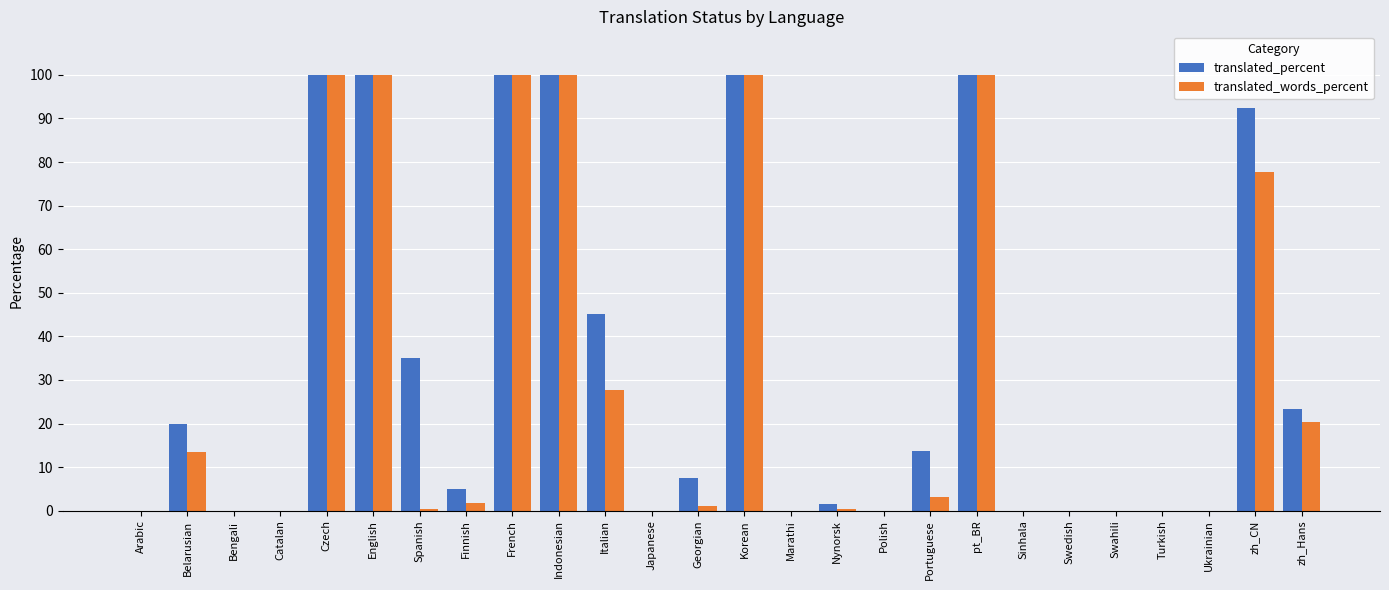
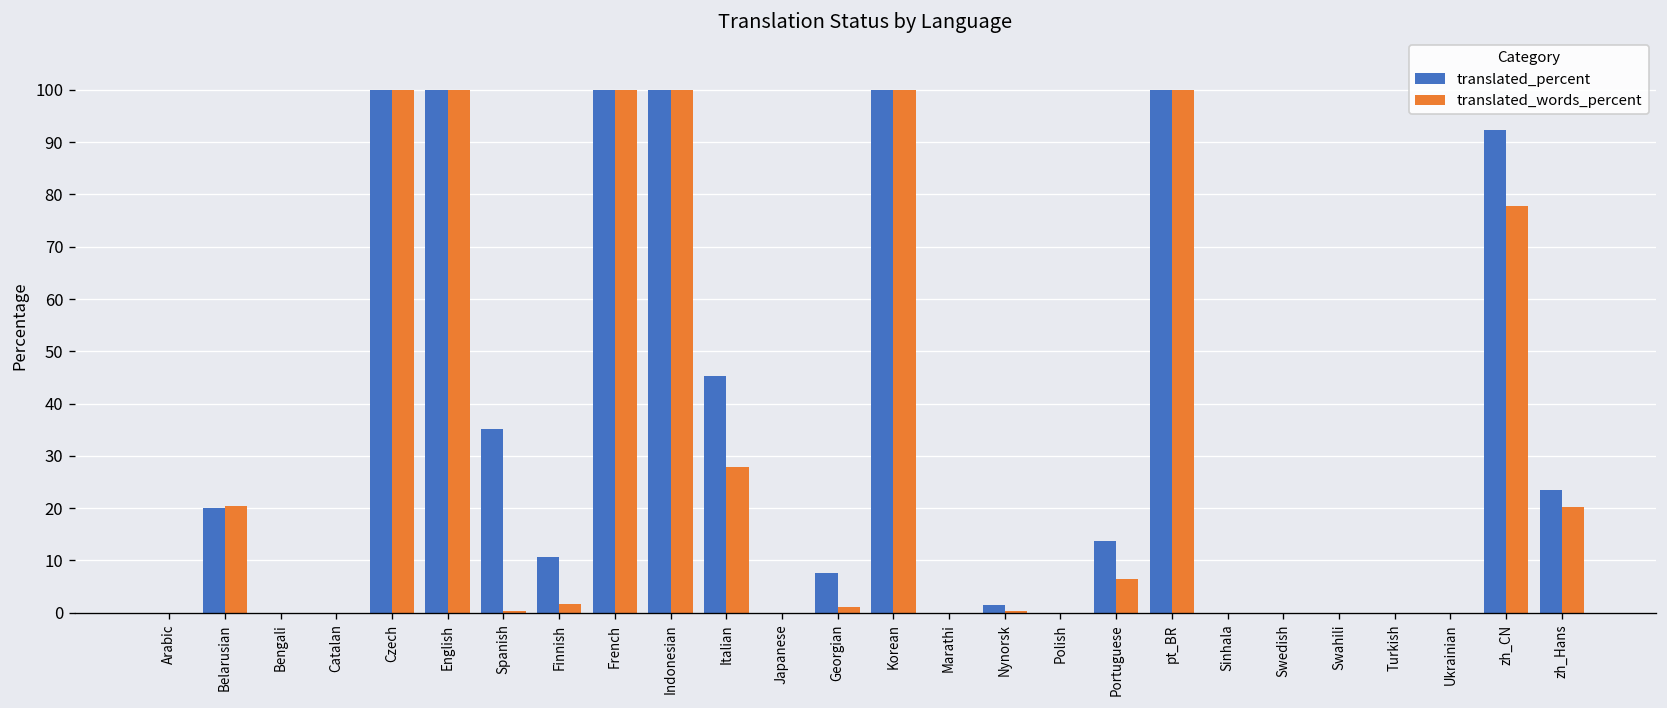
translated_words_percent, Belarusian: 13 -> 21
translated_percent, Finnish: 5 -> 11
translated_words_percent, Portuguese: 3 -> 6
